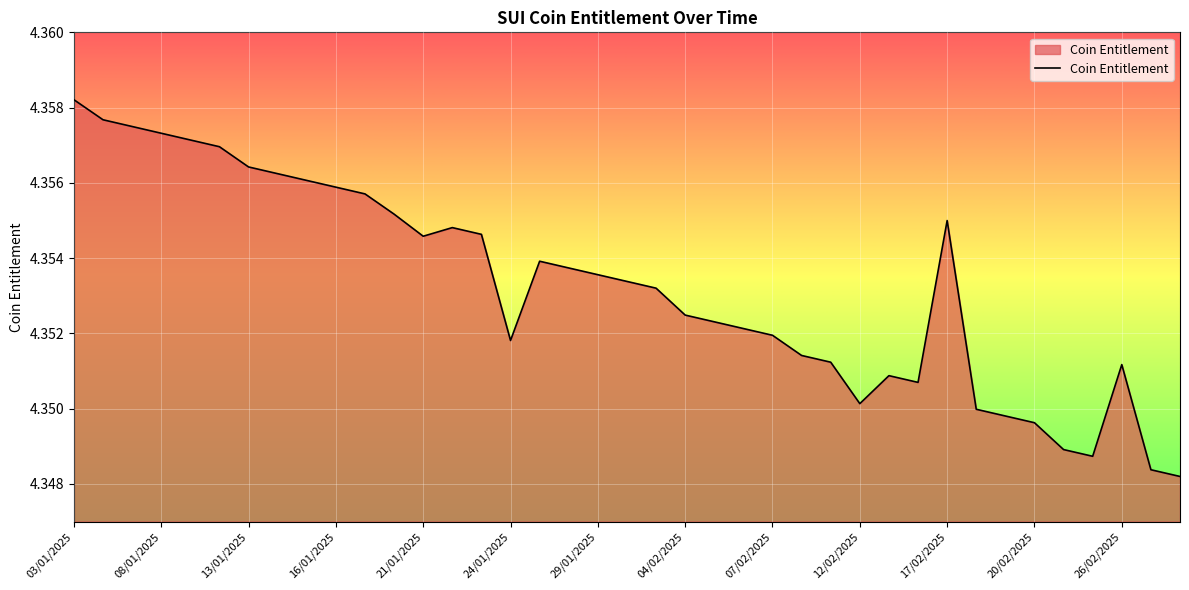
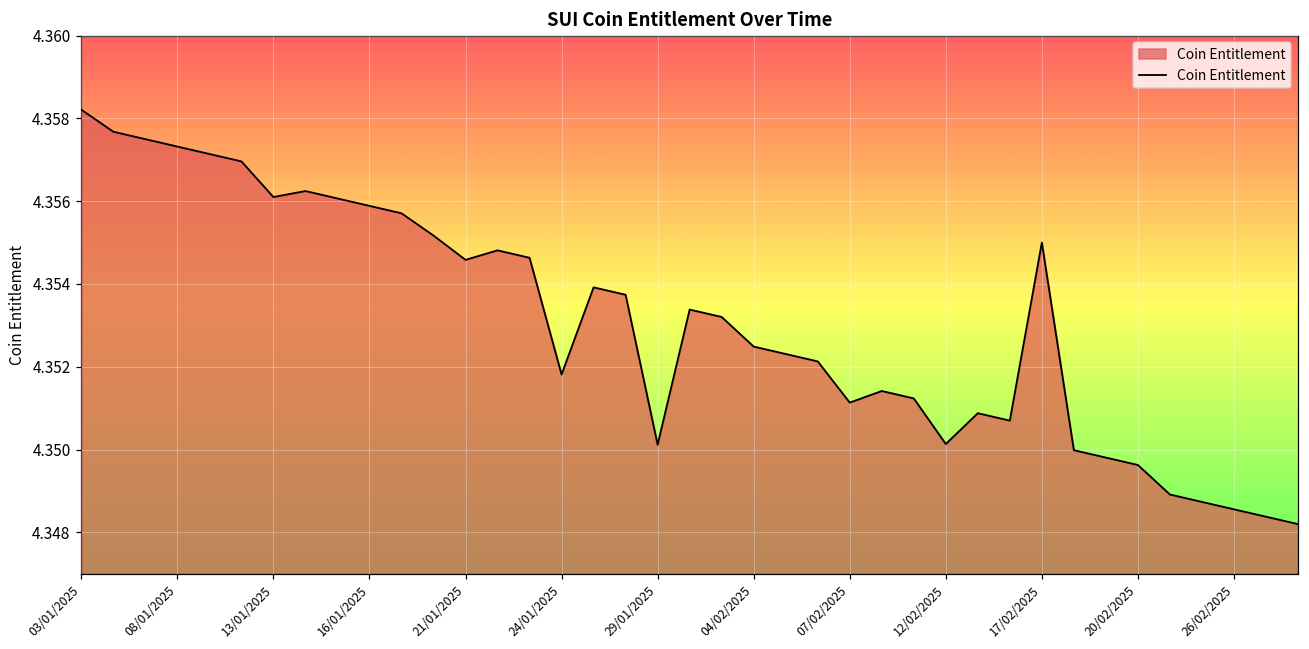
13/01/2025: 4.3564 -> 4.3561
29/01/2025: 4.3536 -> 4.3501
07/02/2025: 4.3520 -> 4.3511
26/02/2025: 4.3512 -> 4.3486
